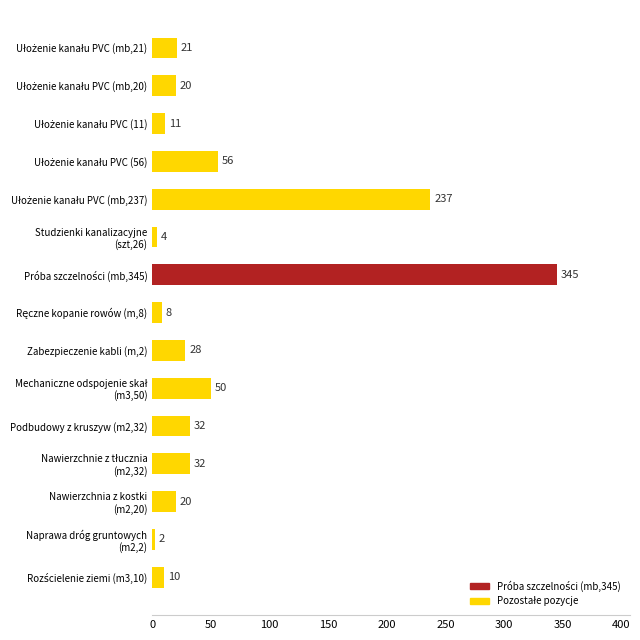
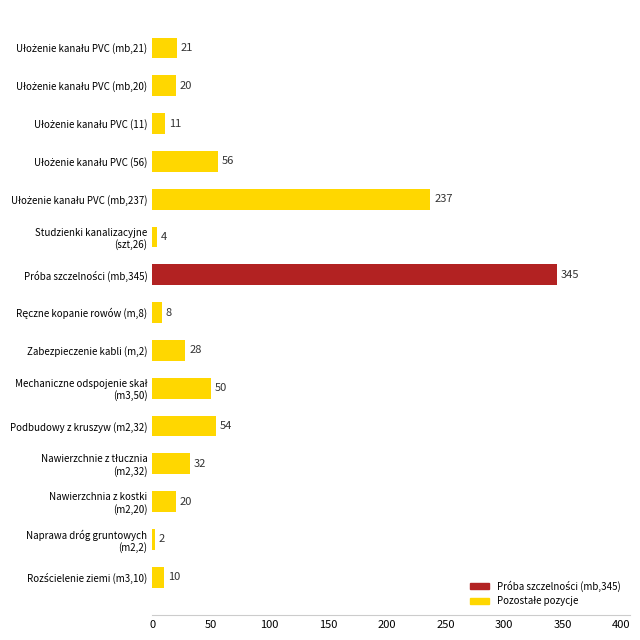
Podbudowy z kruszyw (m2,32): 32 -> 54
